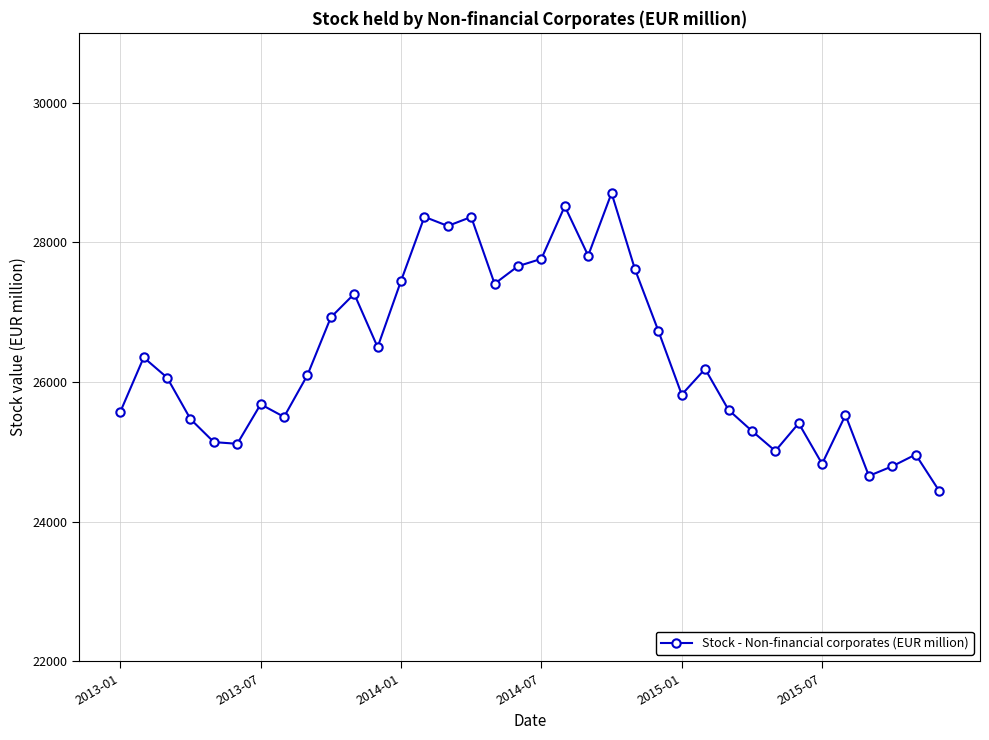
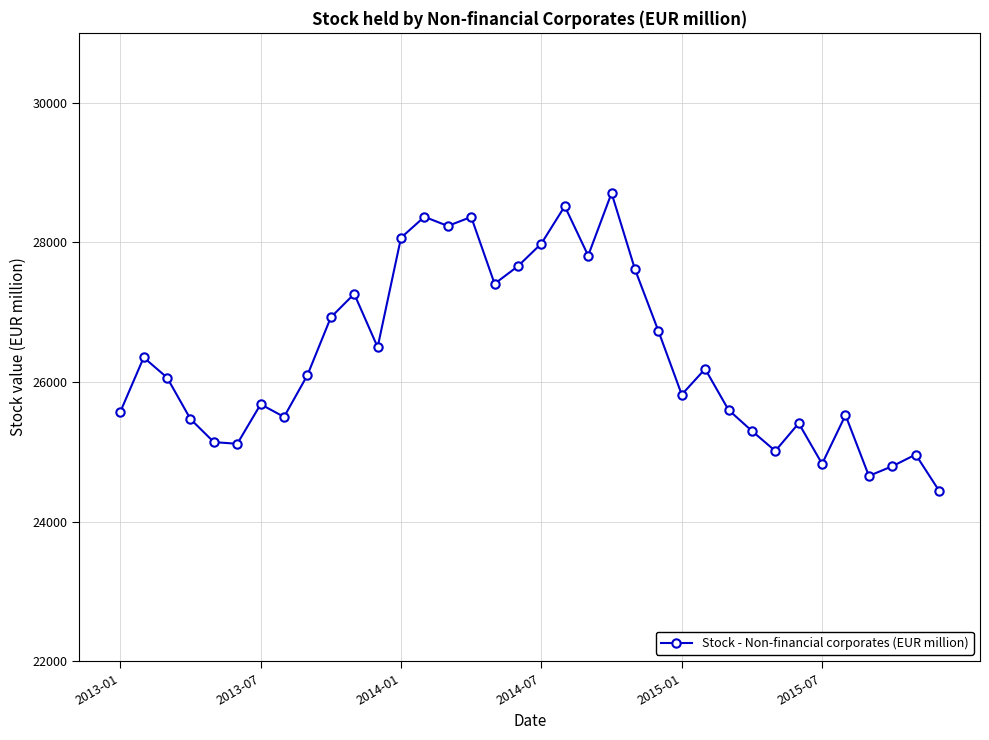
2014-01: 27400 -> 28100
2014-07: 27800 -> 28000
